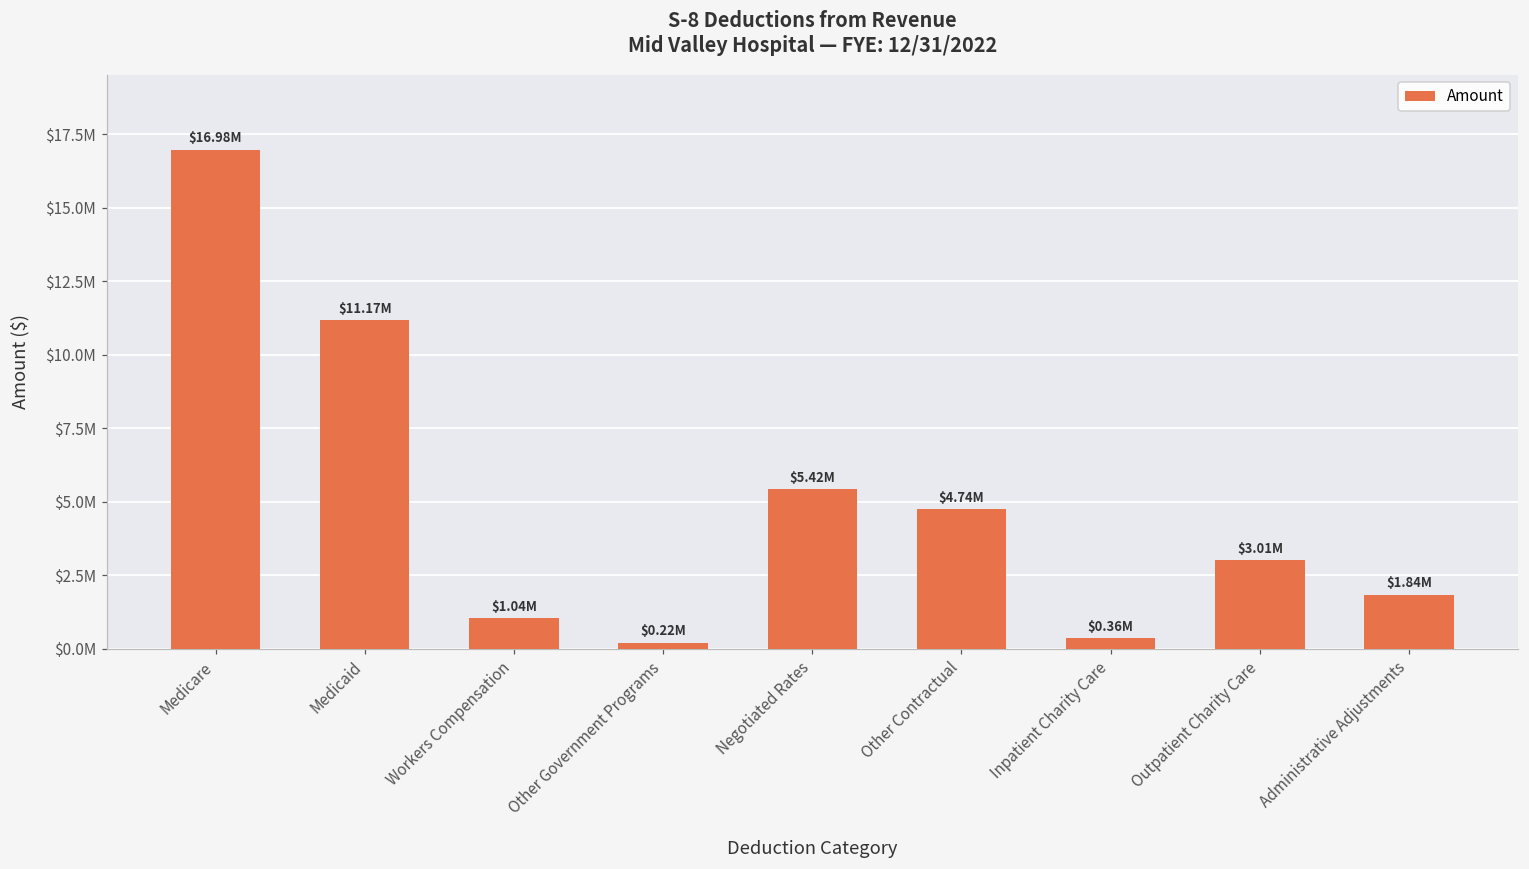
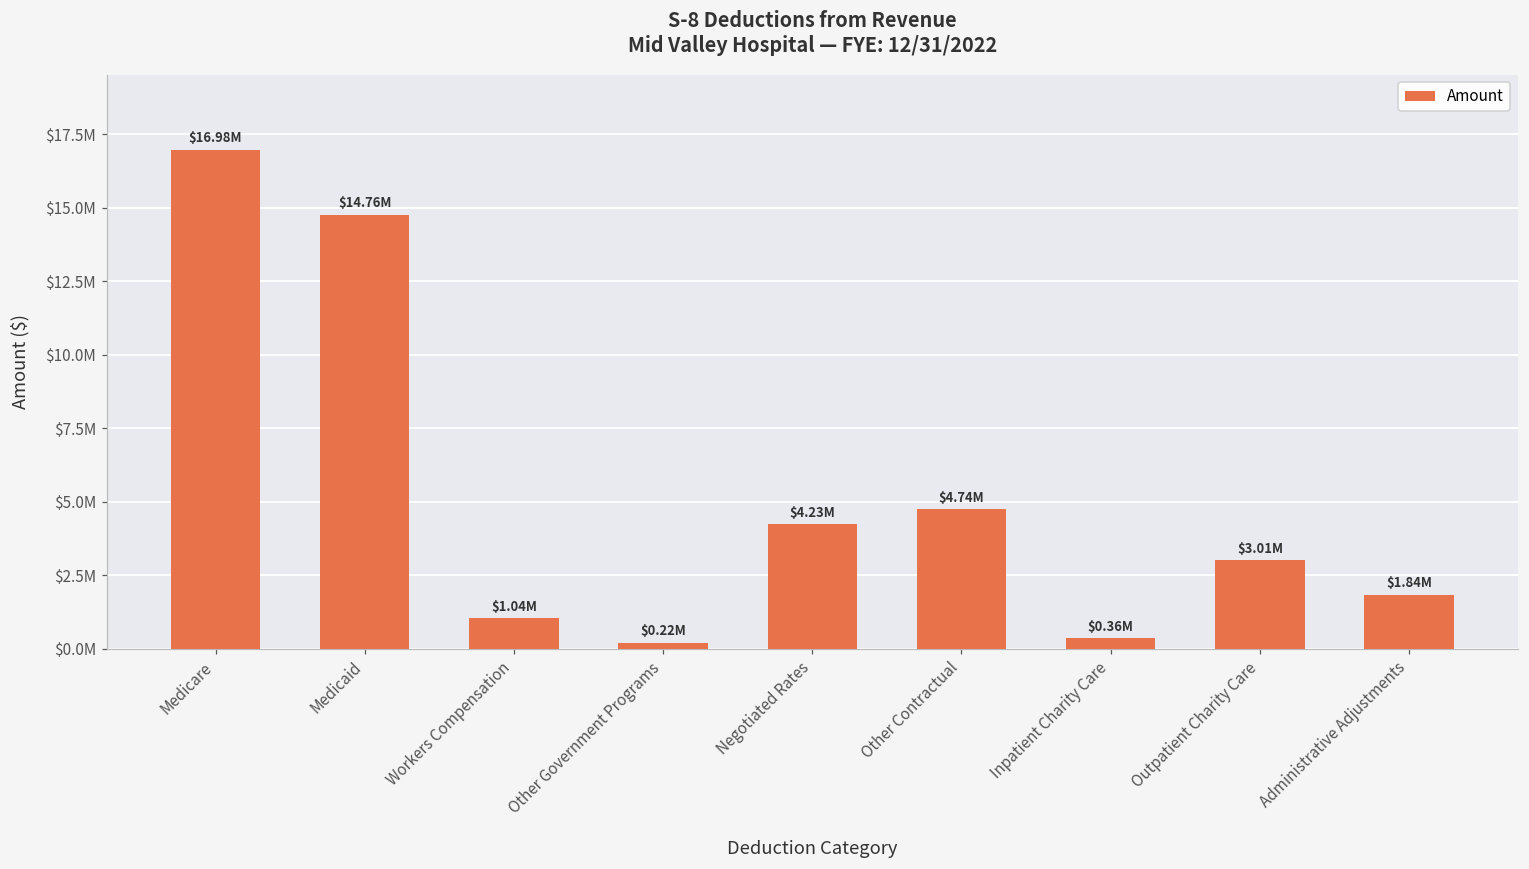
Medicaid: $11.17M -> $14.76M
Negotiated Rates: $5.42M -> $4.23M
